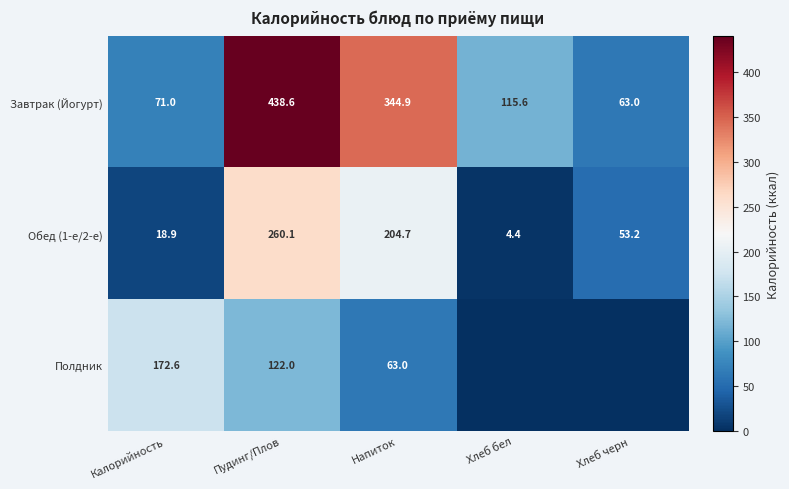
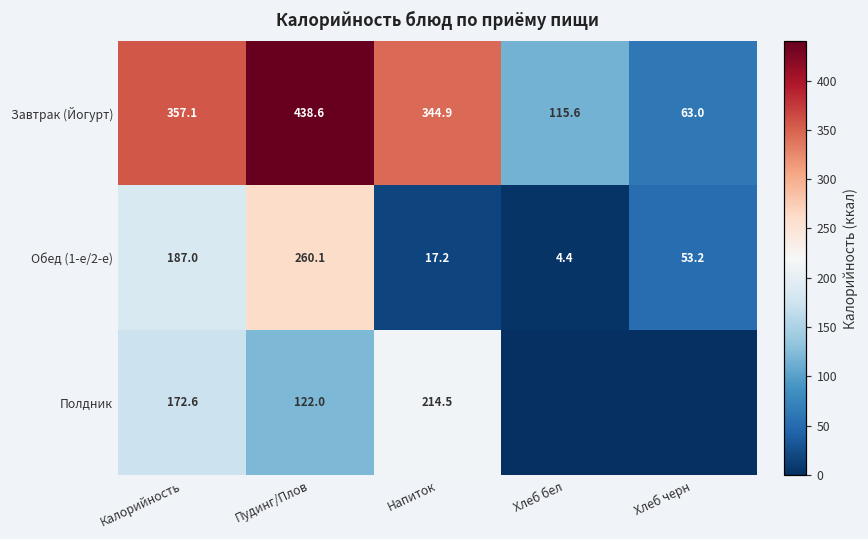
Завтрак (Йогурт), Калорийность: 71.0 -> 357.1
Обед (1-е/2-е), Калорийность: 18.9 -> 187.0
Обед (1-е/2-е), Напиток: 204.7 -> 17.2
Полдник, Напиток: 63.0 -> 214.5
